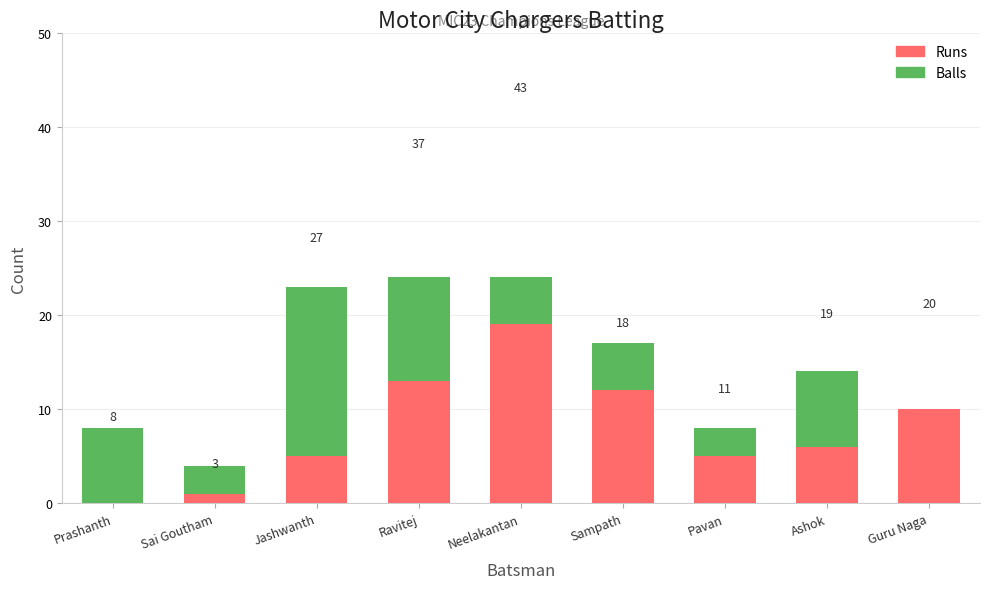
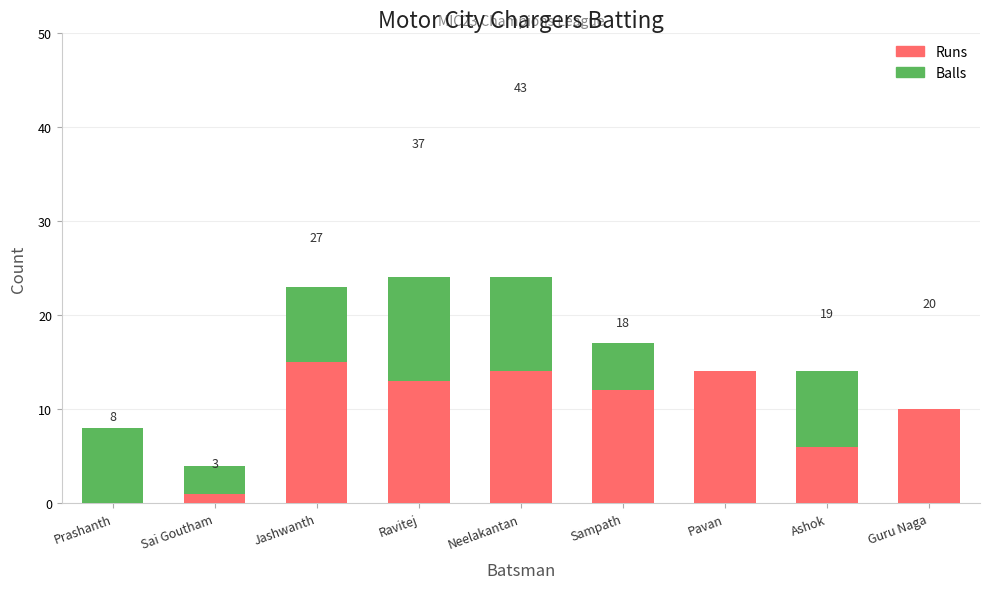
Runs, Jashwanth: 5 -> 15
Runs, Neelakantan: 19 -> 14
Balls, Pavan: 8 -> 6
Runs, Pavan: 5 -> 14
